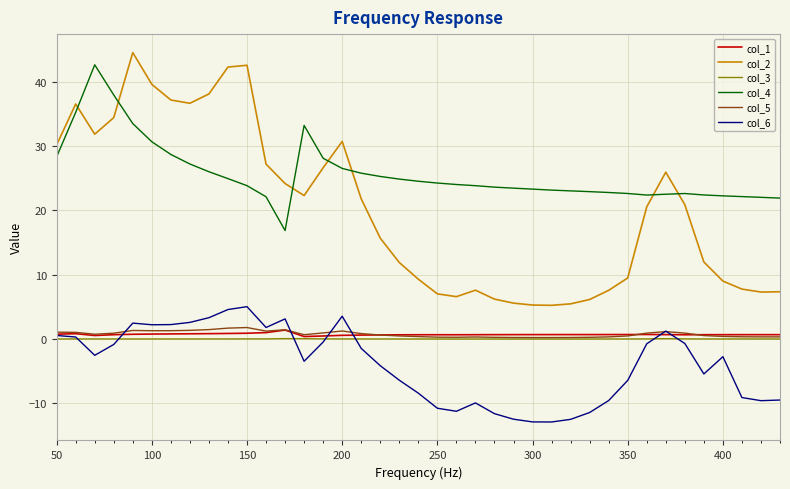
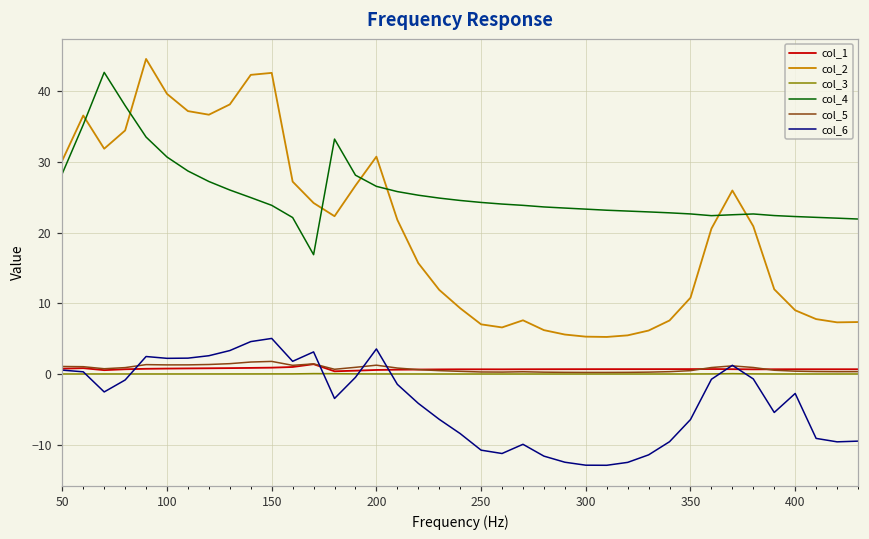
col_2, 350: 10 -> 11
